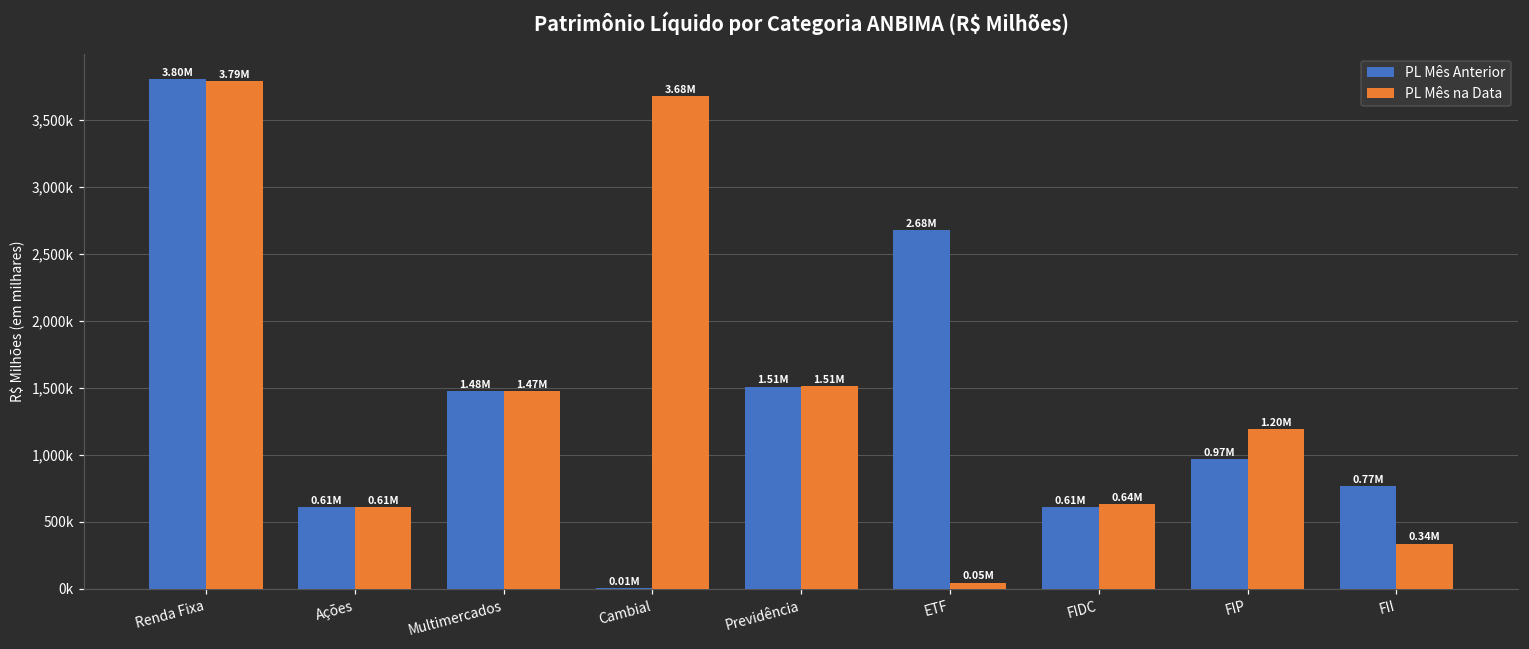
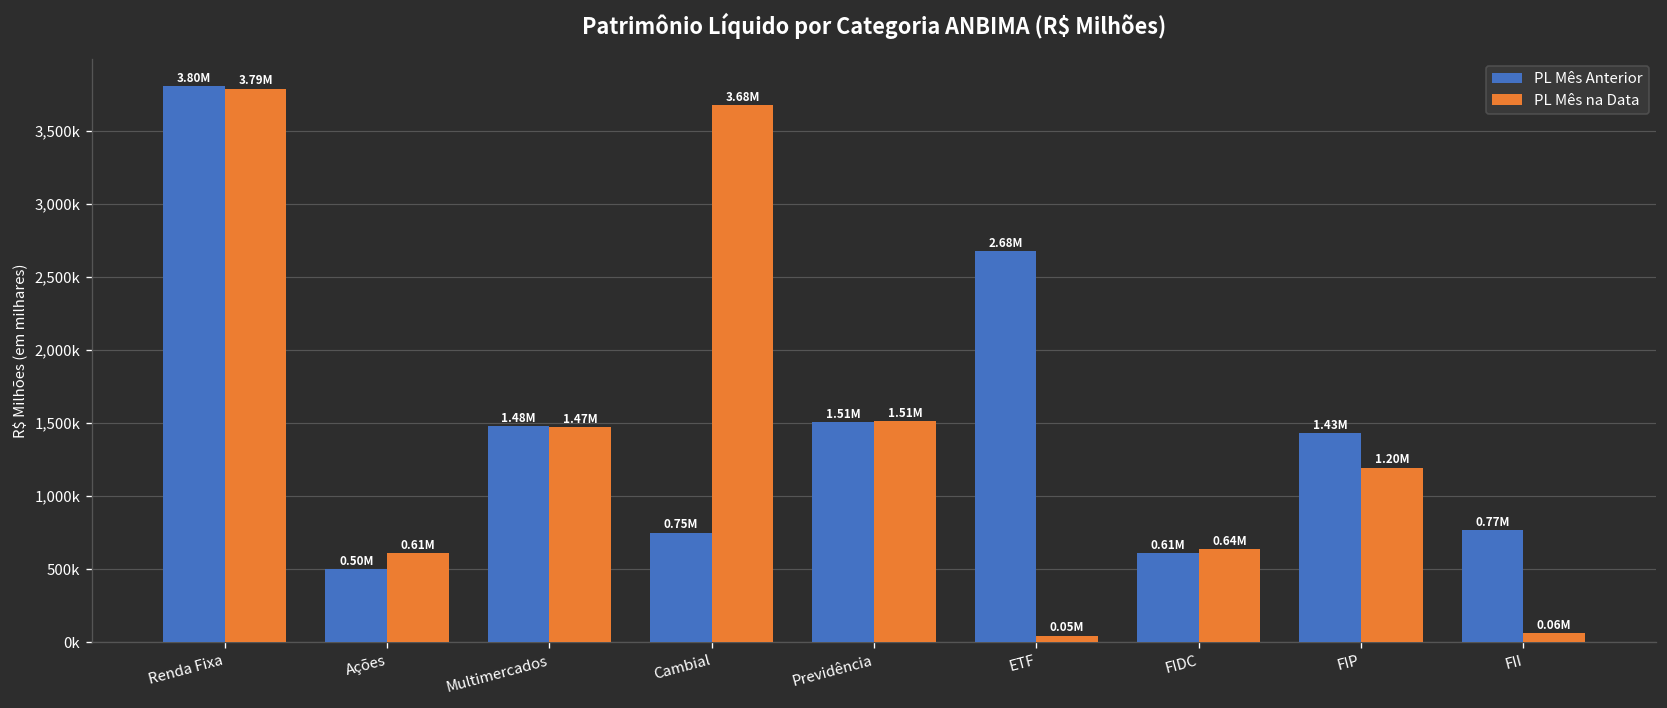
PL Mês Anterior, Ações: 0.61M -> 0.50M
PL Mês Anterior, Cambial: 0.01M -> 0.75M
PL Mês Anterior, FIP: 0.97M -> 1.43M
PL Mês na Data, FII: 0.34M -> 0.06M
